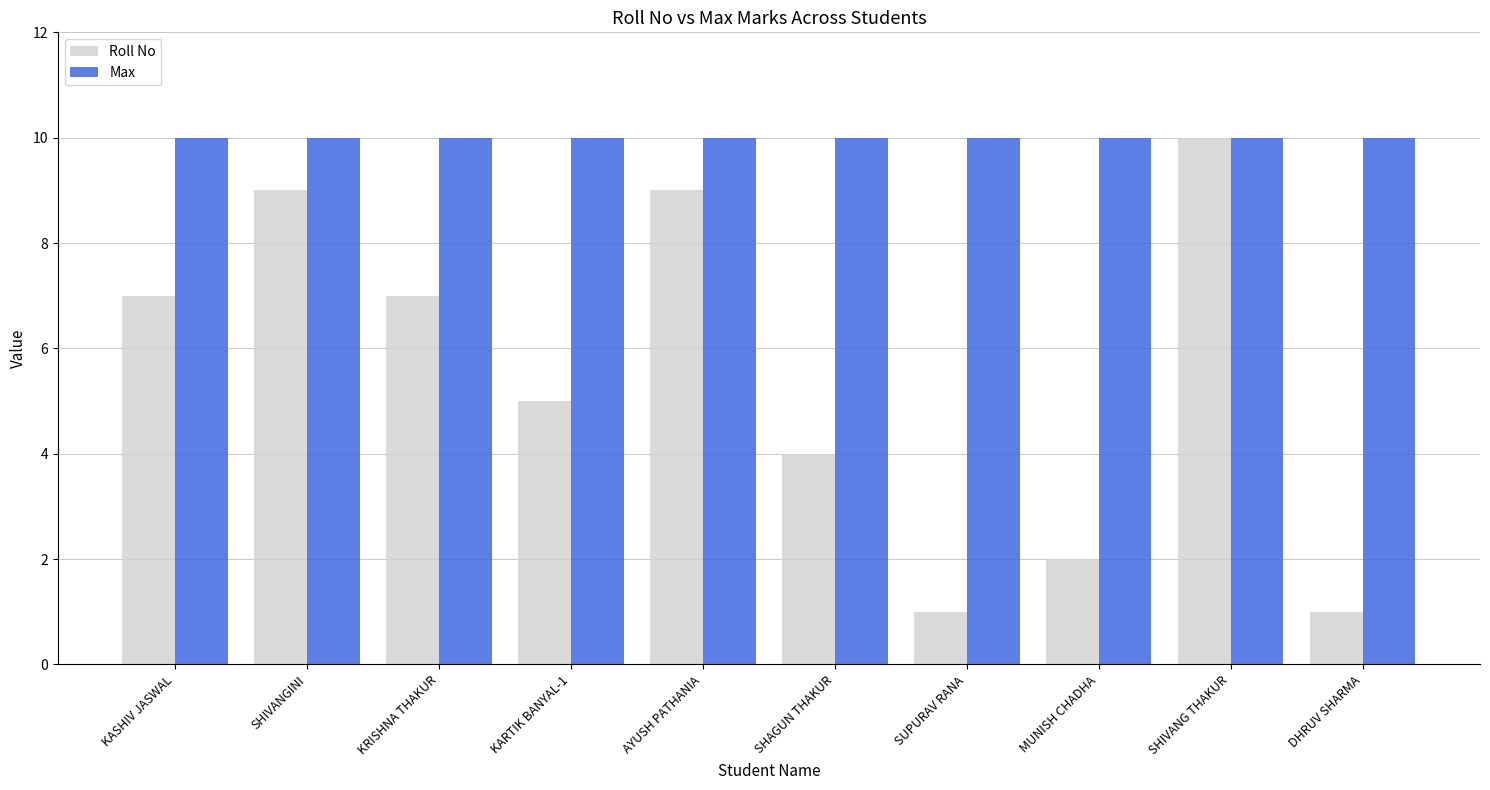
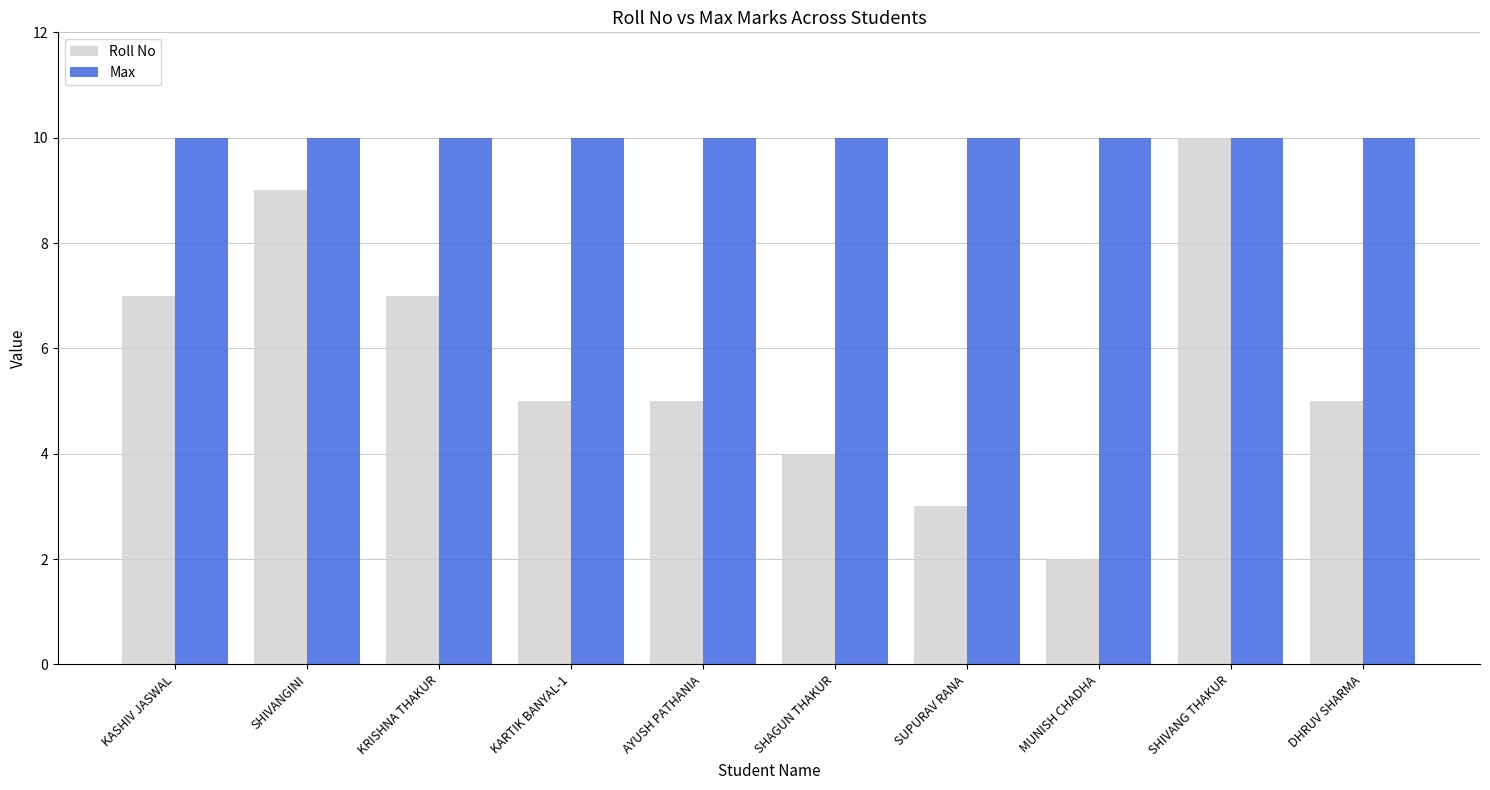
Roll No, AYUSH PATHANIA: 9 -> 5
Roll No, SUPURAV RANA: 1 -> 3
Roll No, DHRUV SHARMA: 1 -> 5
